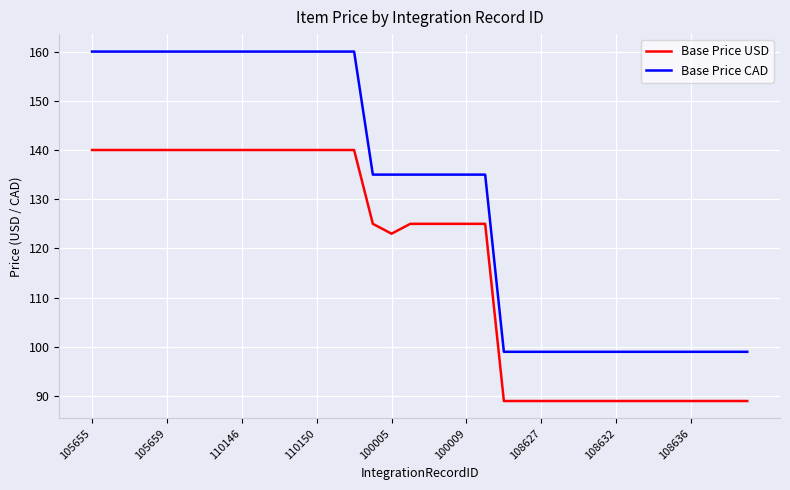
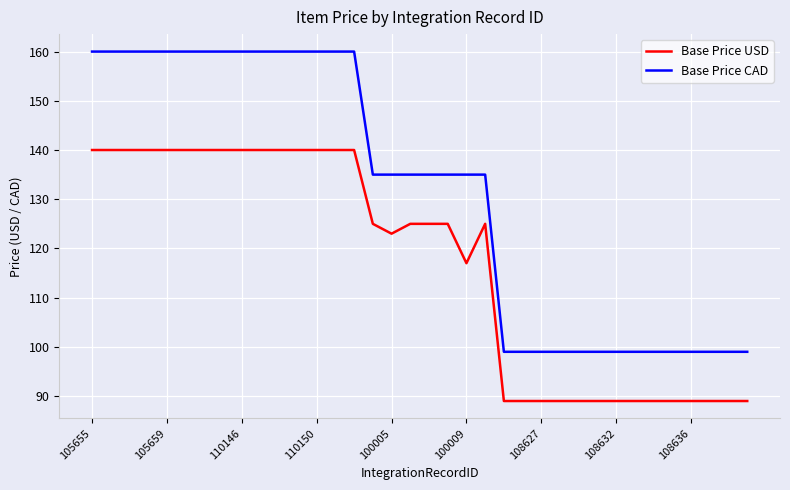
Base Price USD, 100009: 125 -> 117
